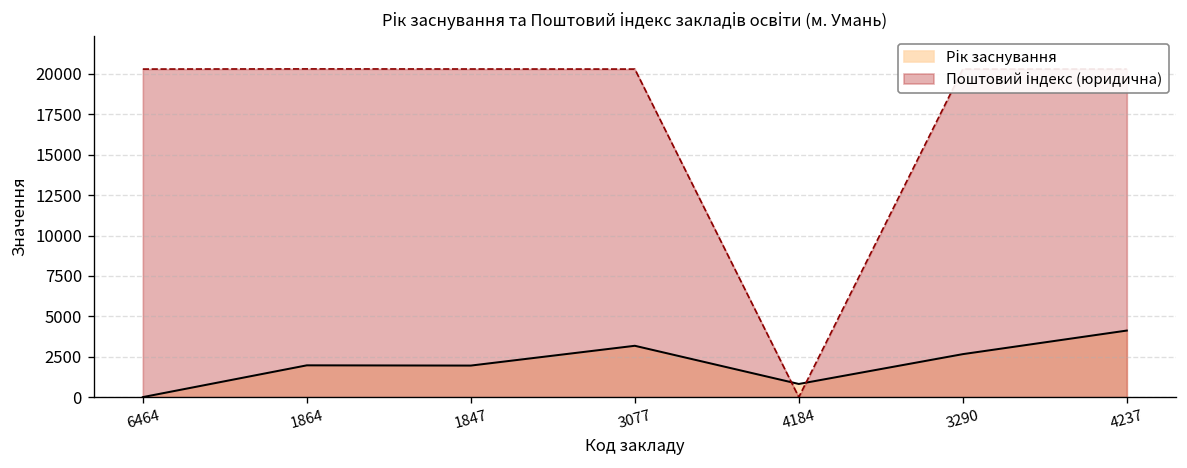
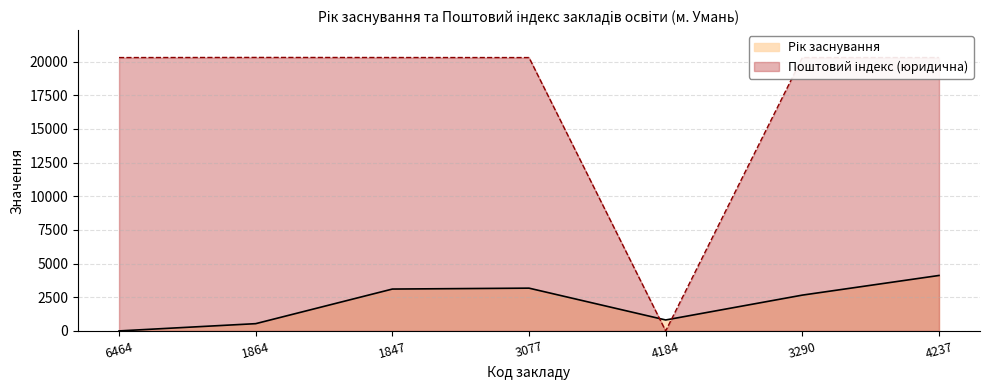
Рік заснування, 1864: 2000 -> 500
Рік заснування, 1847: 2000 -> 3100
